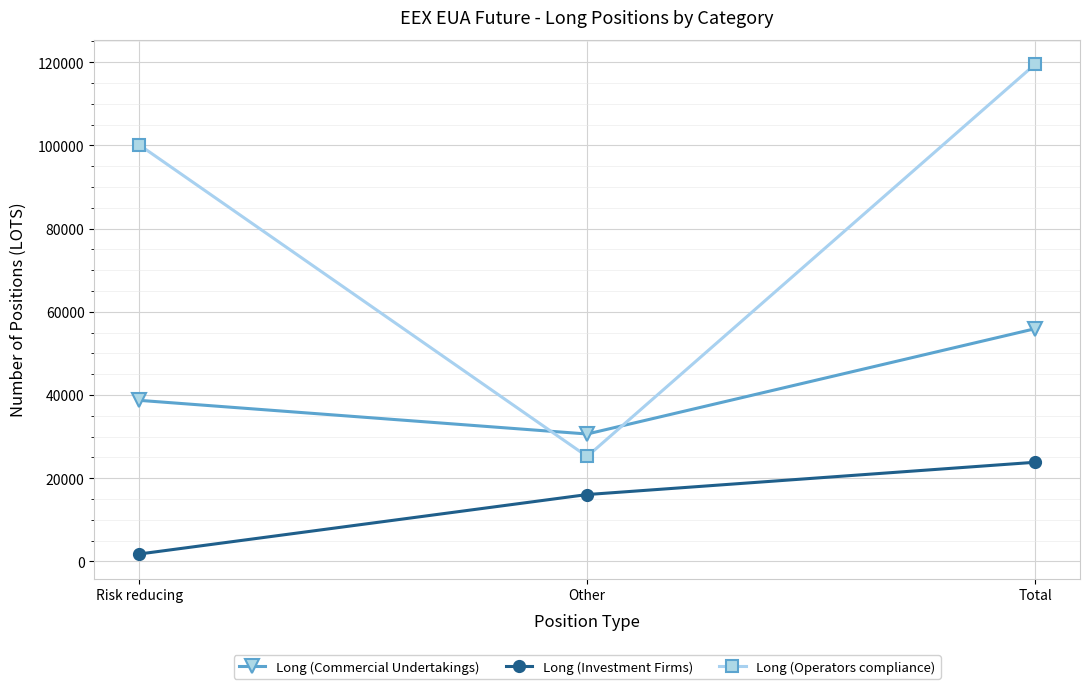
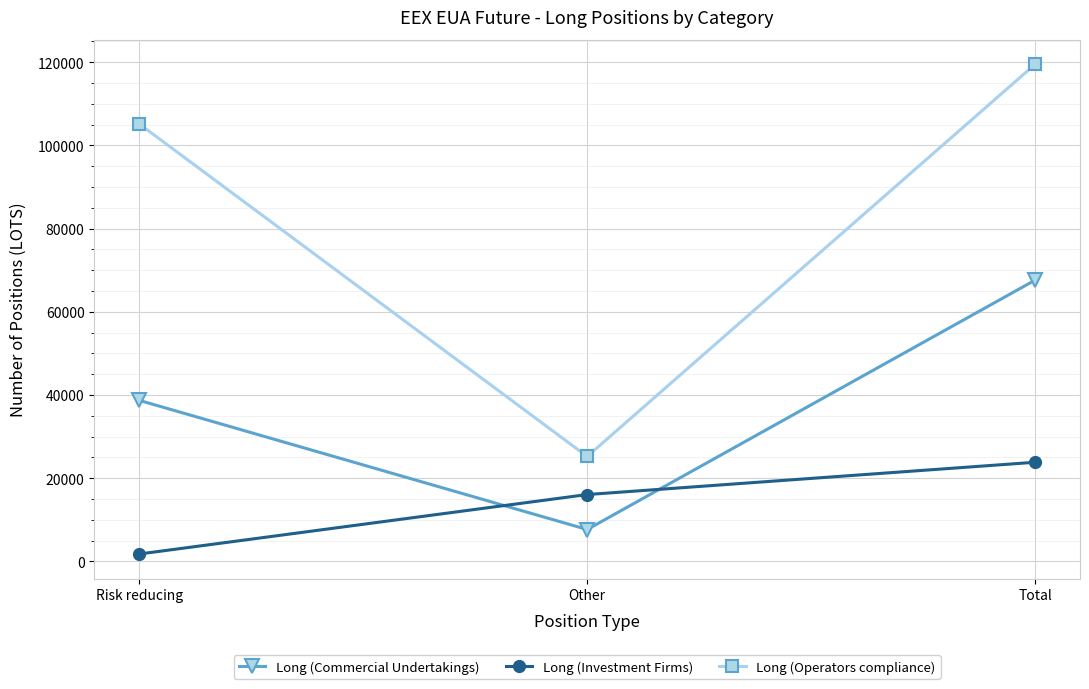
Long (Operators compliance), Risk reducing: 100000 -> 105000
Long (Commercial Undertakings), Other: 31000 -> 8000
Long (Commercial Undertakings), Total: 56000 -> 68000
